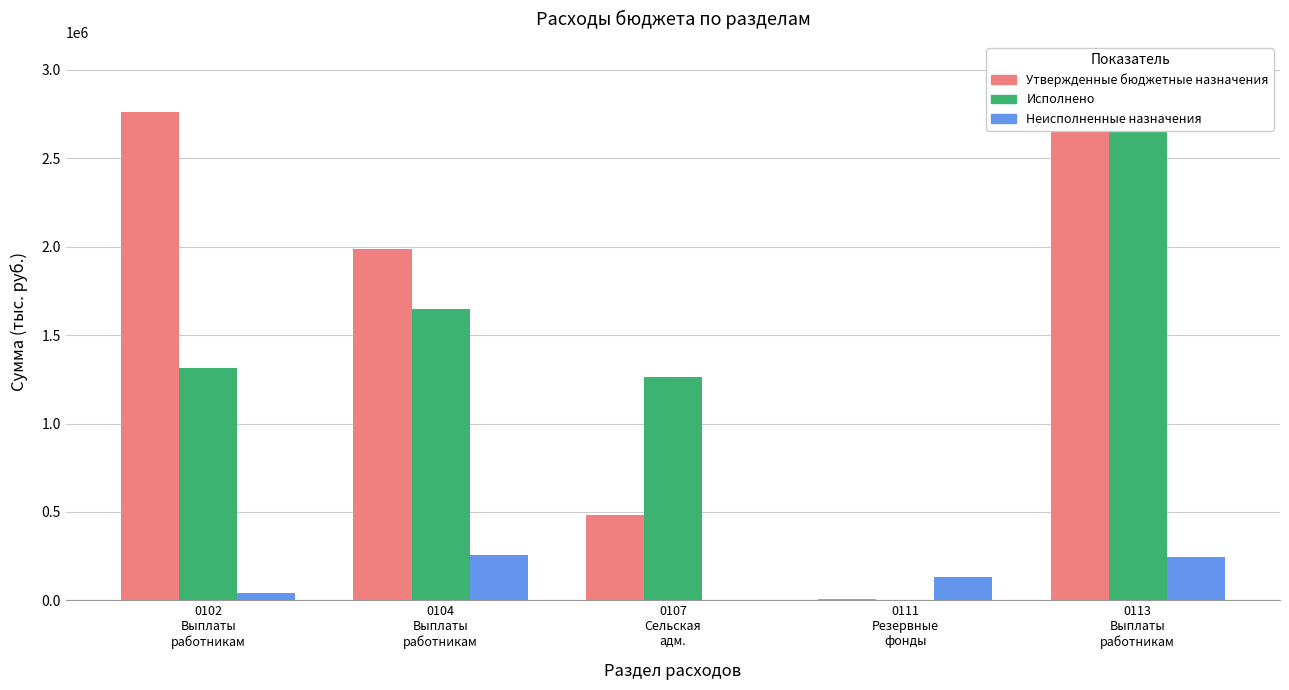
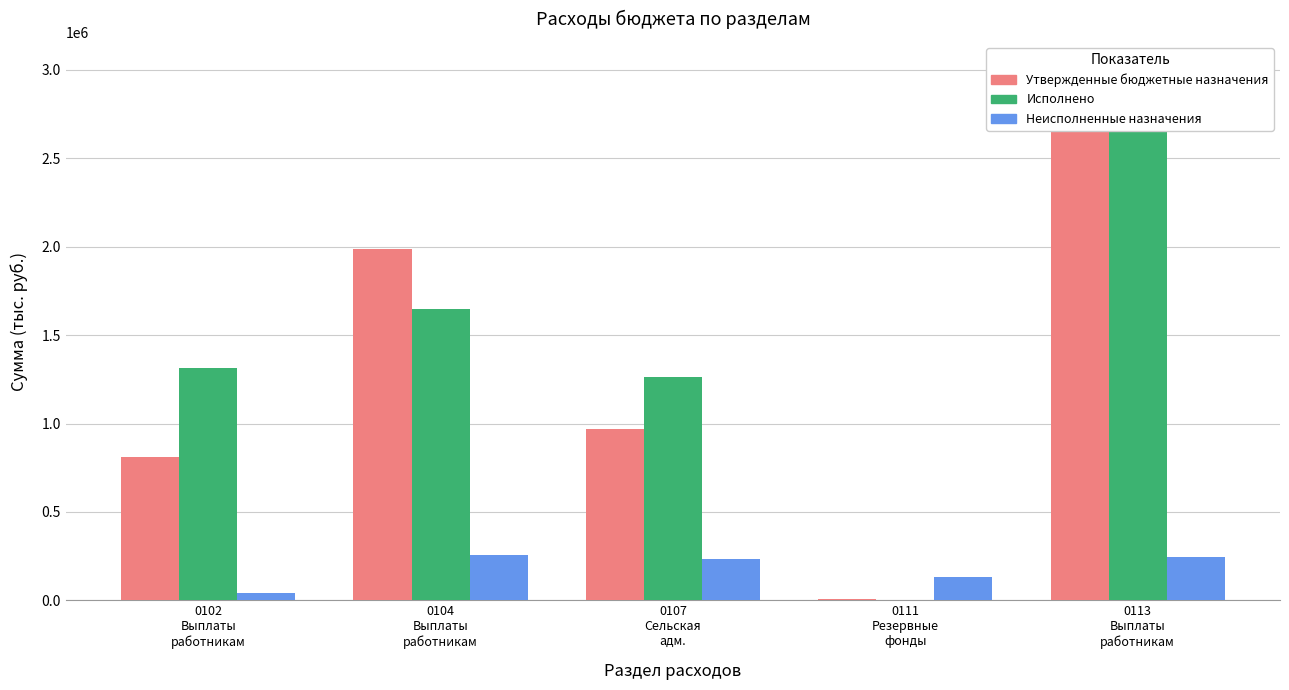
Утвержденные бюджетные назначения, 0102 Выплаты работникам: 2760000 -> 810000
Утвержденные бюджетные назначения, 0107 Сельская адм.: 480000 -> 970000
Неисполненные назначения, 0107 Сельская адм.: 0 -> 230000
